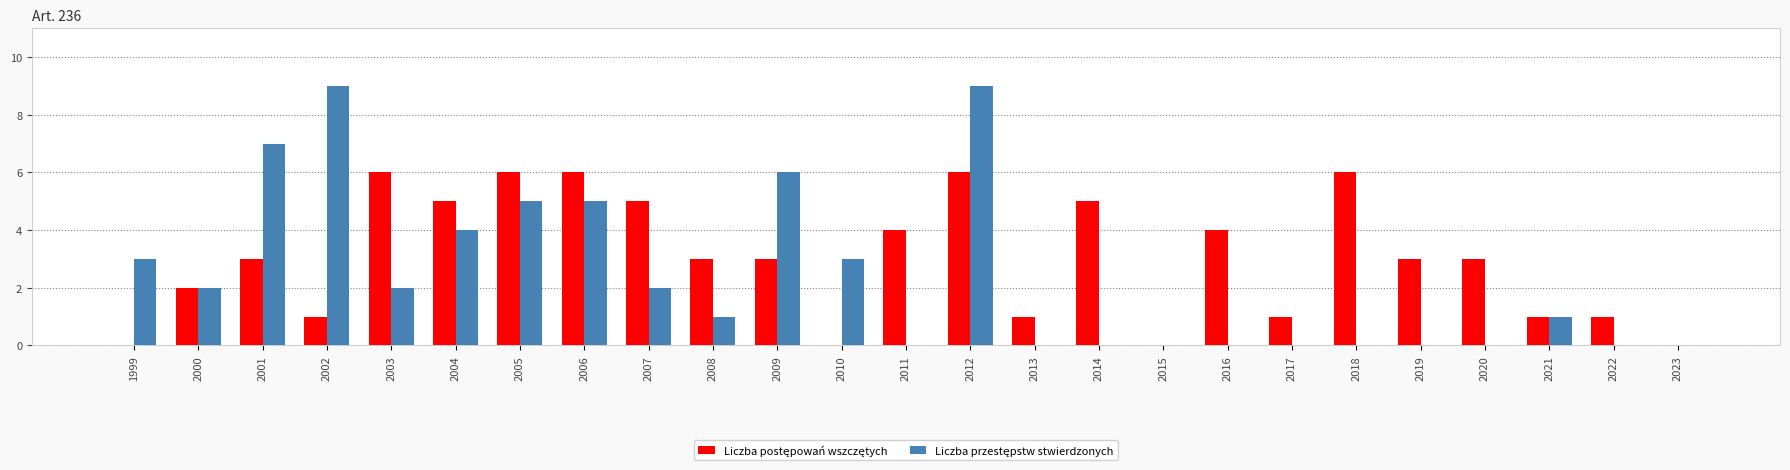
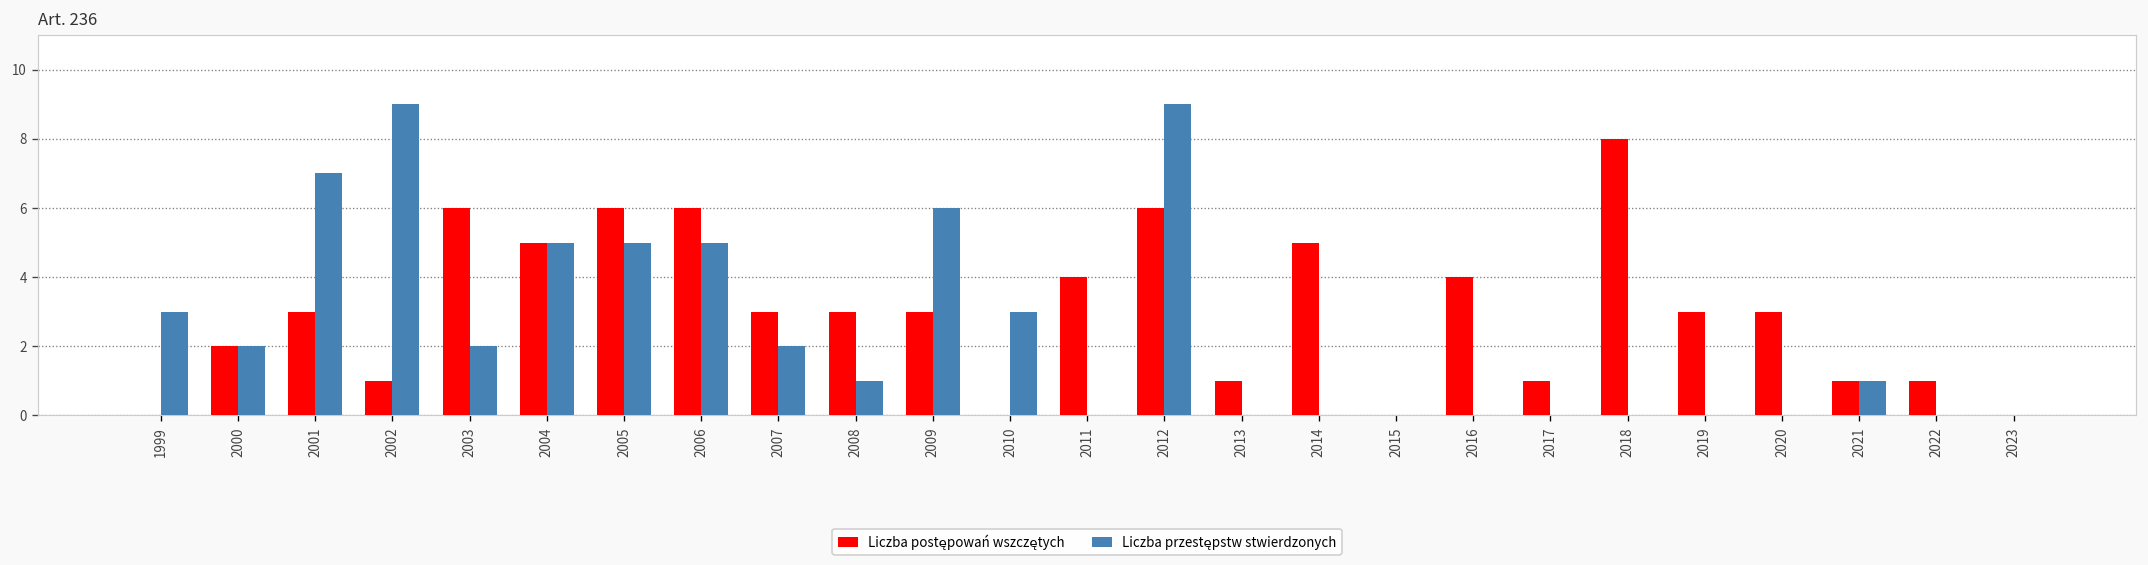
Liczba przestępstw stwierdzonych, 2004: 4 -> 5
Liczba postępowań wszczętych, 2007: 5 -> 3
Liczba postępowań wszczętych, 2018: 6 -> 8
